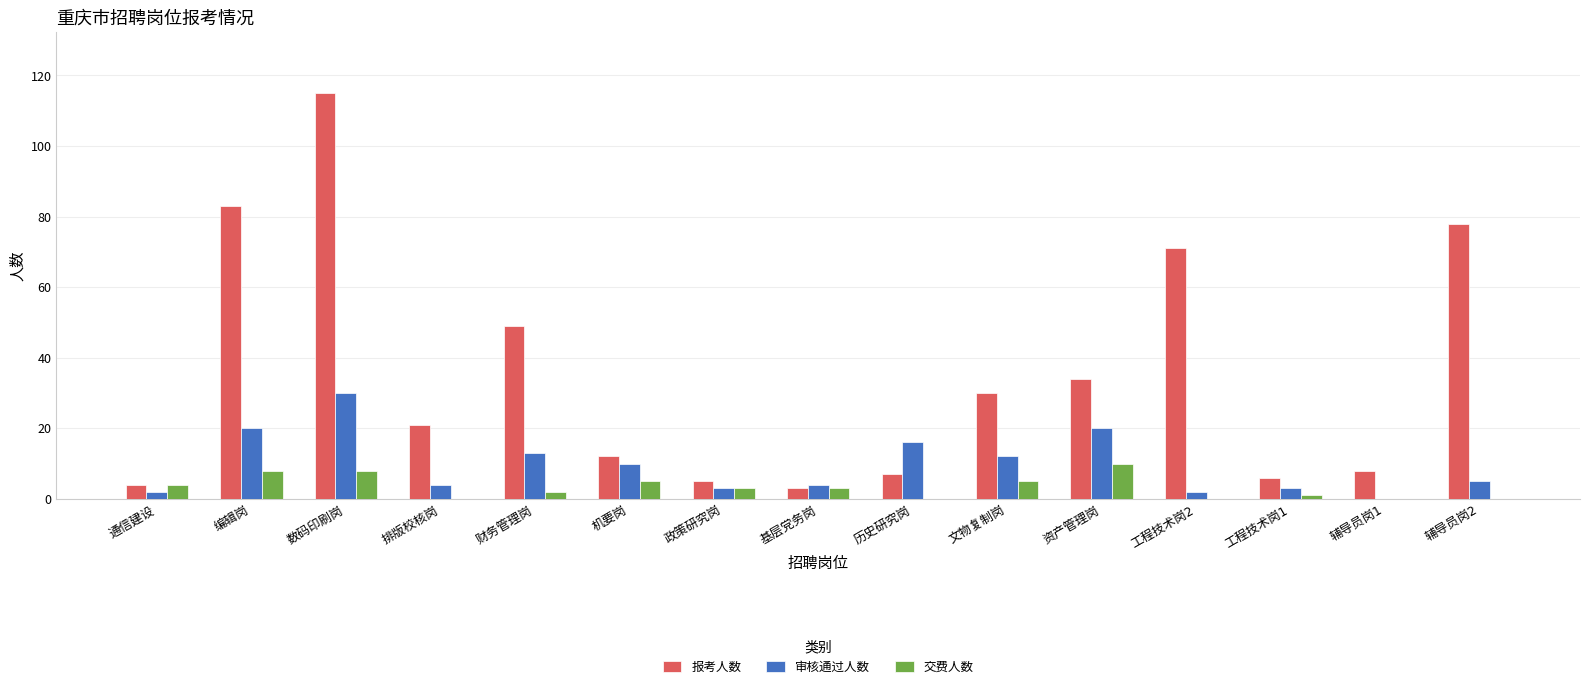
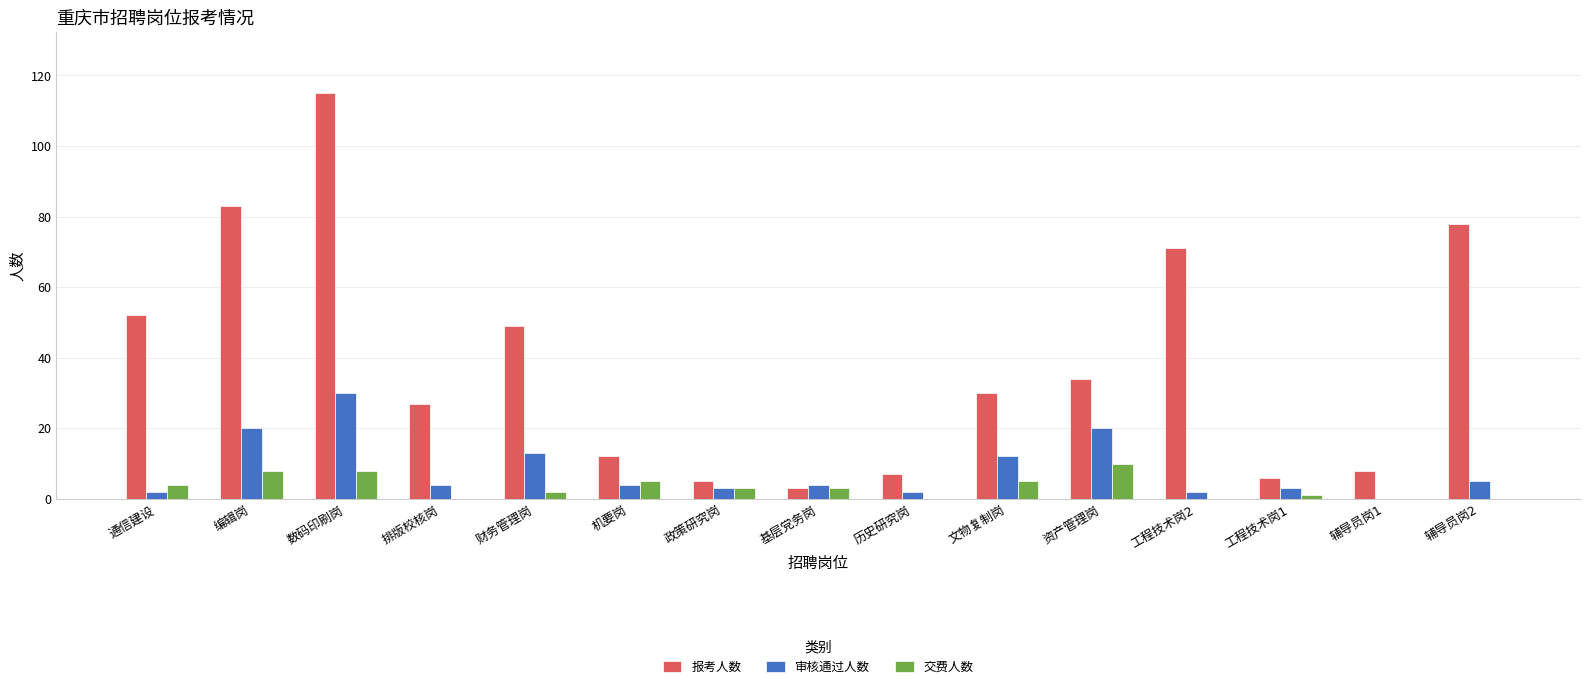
报考人数, 通信建设: 4 -> 52
报考人数, 排版校核岗: 21 -> 27
审核通过人数, 机要岗: 10 -> 4
审核通过人数, 历史研究岗: 16 -> 2
